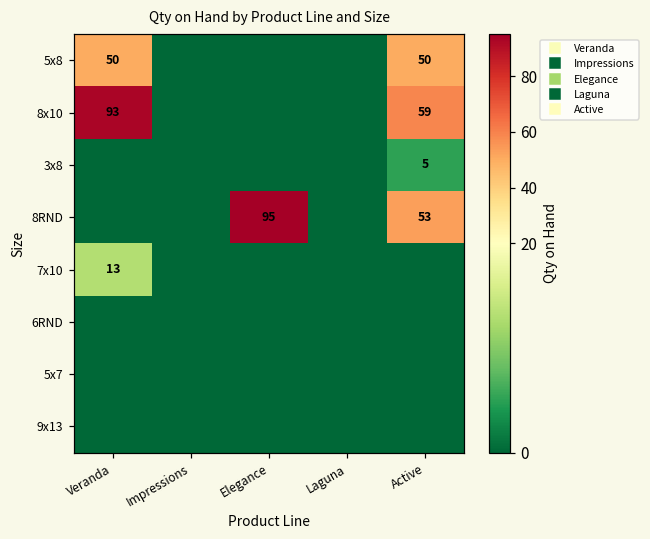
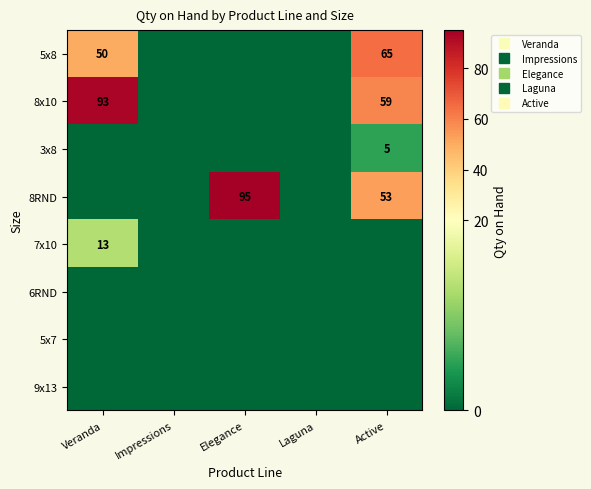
5x8, Active: 50 -> 65
